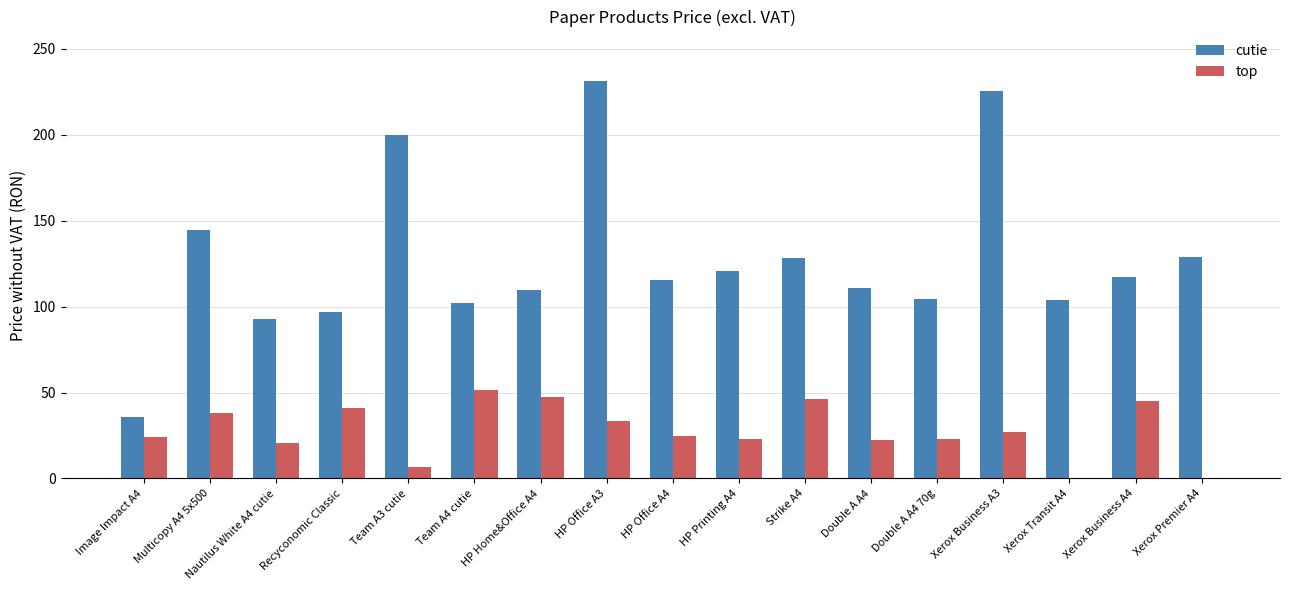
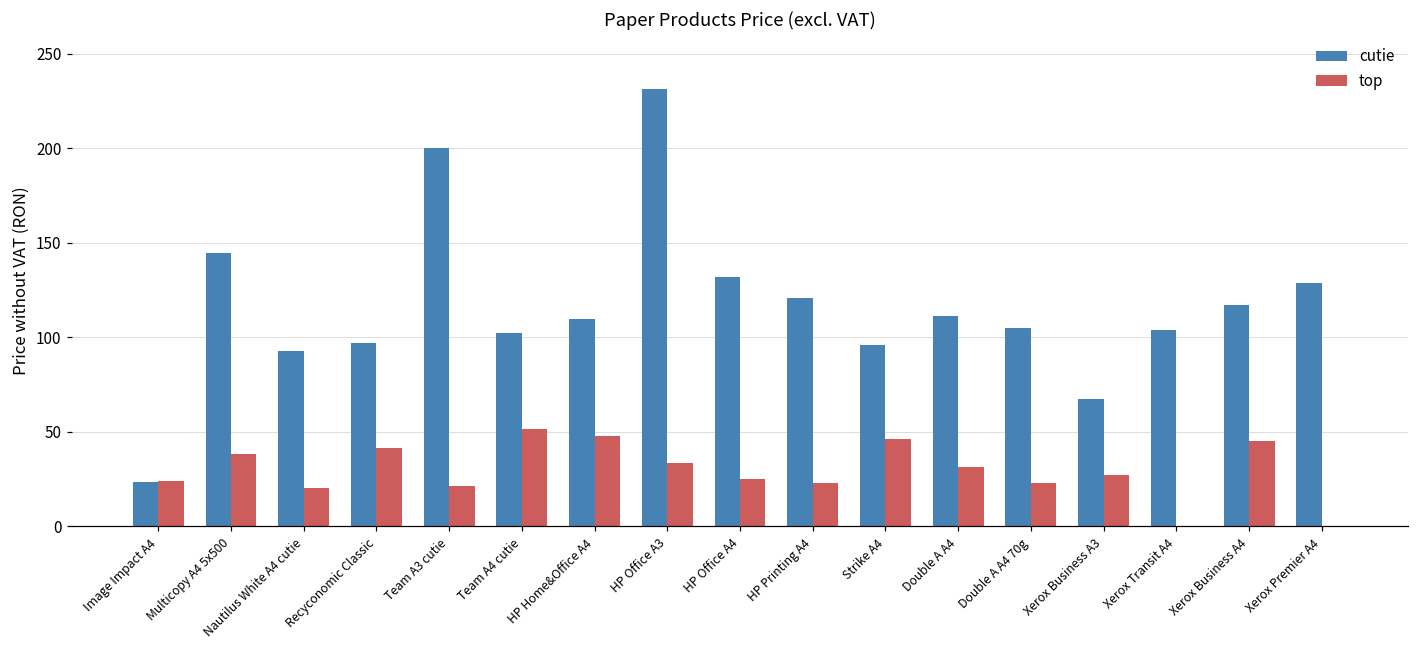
cutie, Image Impact A4: 36 -> 23
top, Team A3 cutie: 6 -> 21
cutie, HP Office A4: 116 -> 132
cutie, Strike A4: 128 -> 96
top, Double A A4: 22 -> 31
cutie, Xerox Business A3: 225 -> 67
